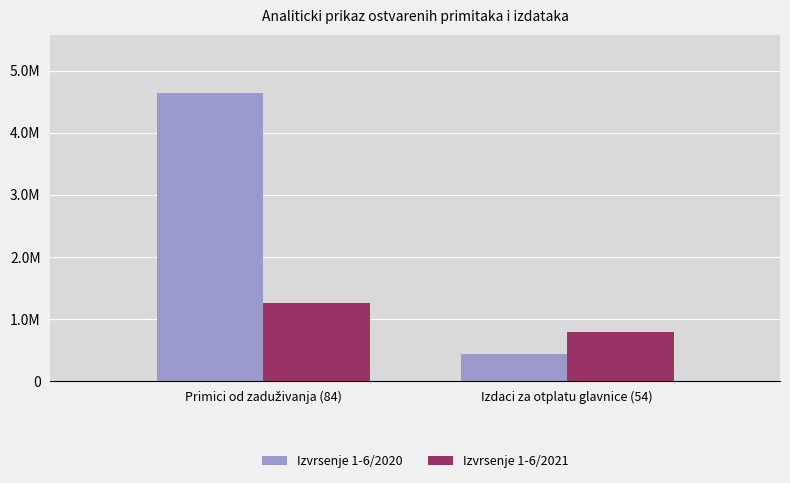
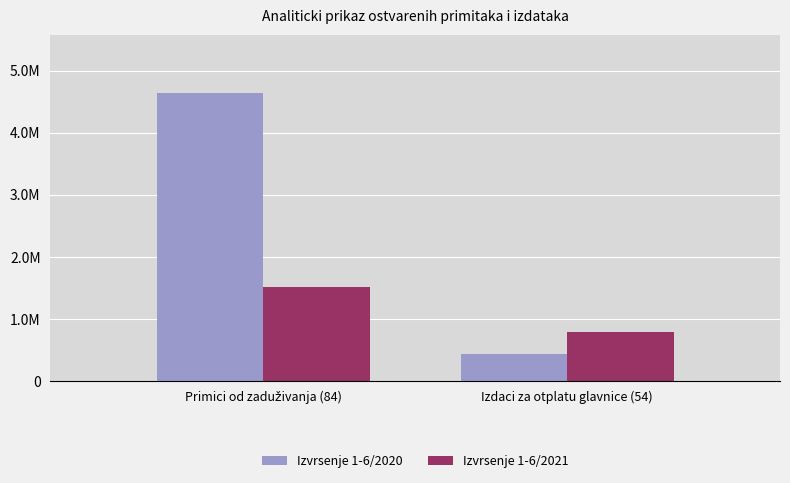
Izvrsenje 1-6/2021, Primici od zaduživanja (84): 1300000 -> 1500000
